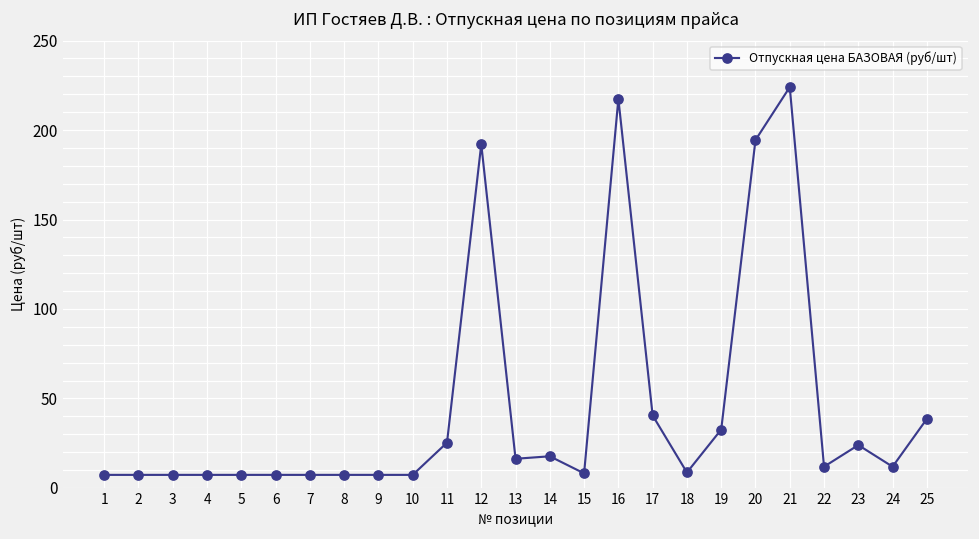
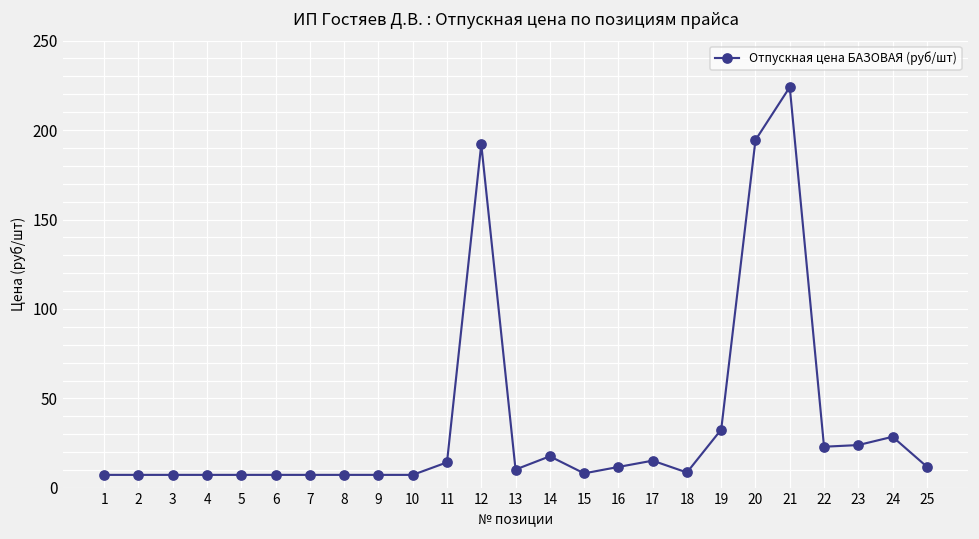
11: 25 -> 14
13: 16 -> 10
16: 217 -> 12
17: 40 -> 15
22: 12 -> 23
24: 12 -> 29
25: 39 -> 12
